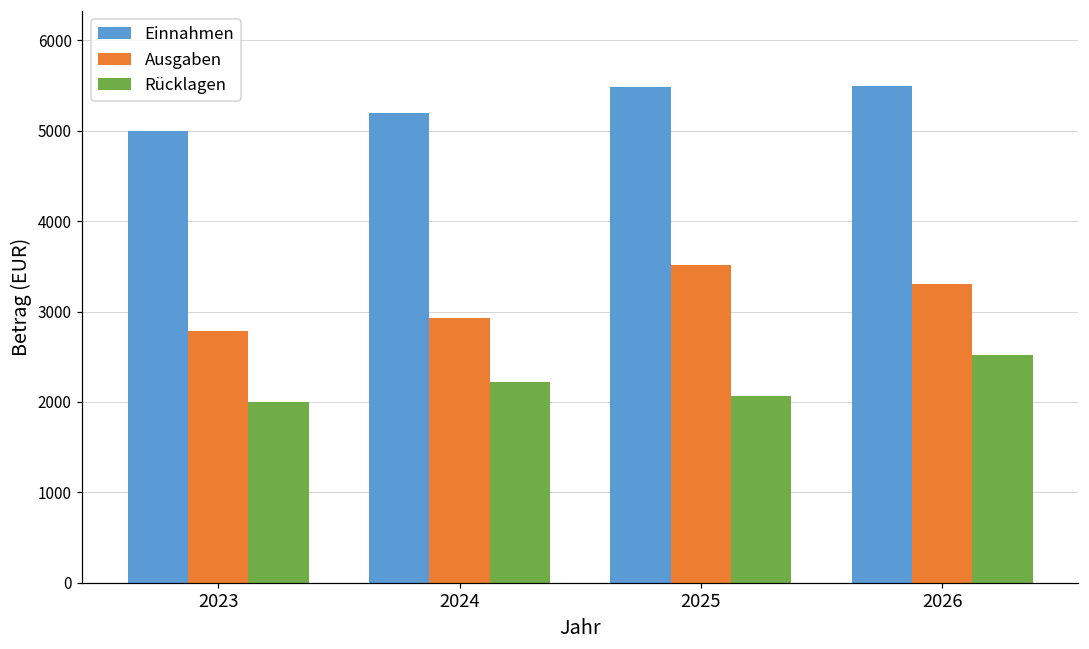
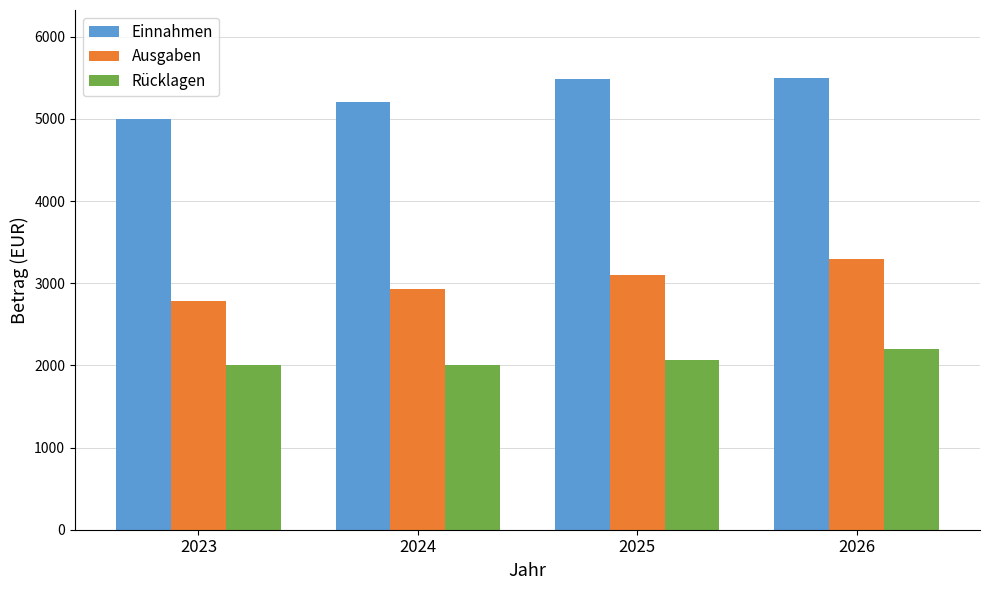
Rücklagen, 2024: 2200 -> 2000
Ausgaben, 2025: 3500 -> 3100
Rücklagen, 2026: 2500 -> 2200
